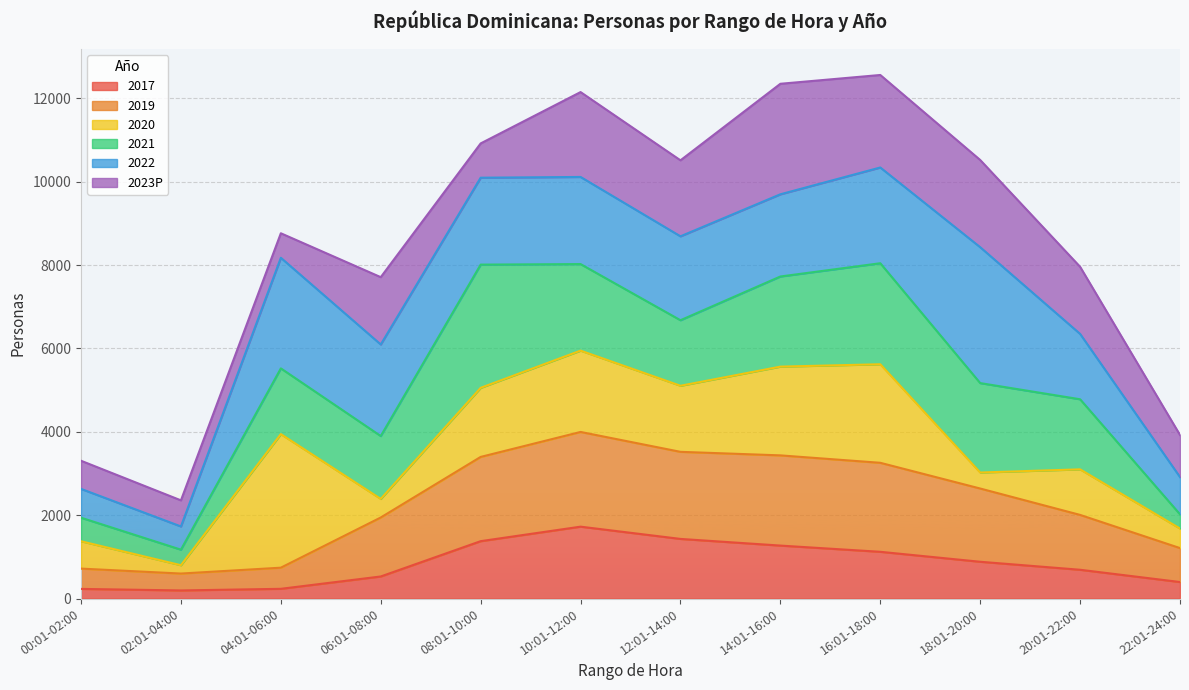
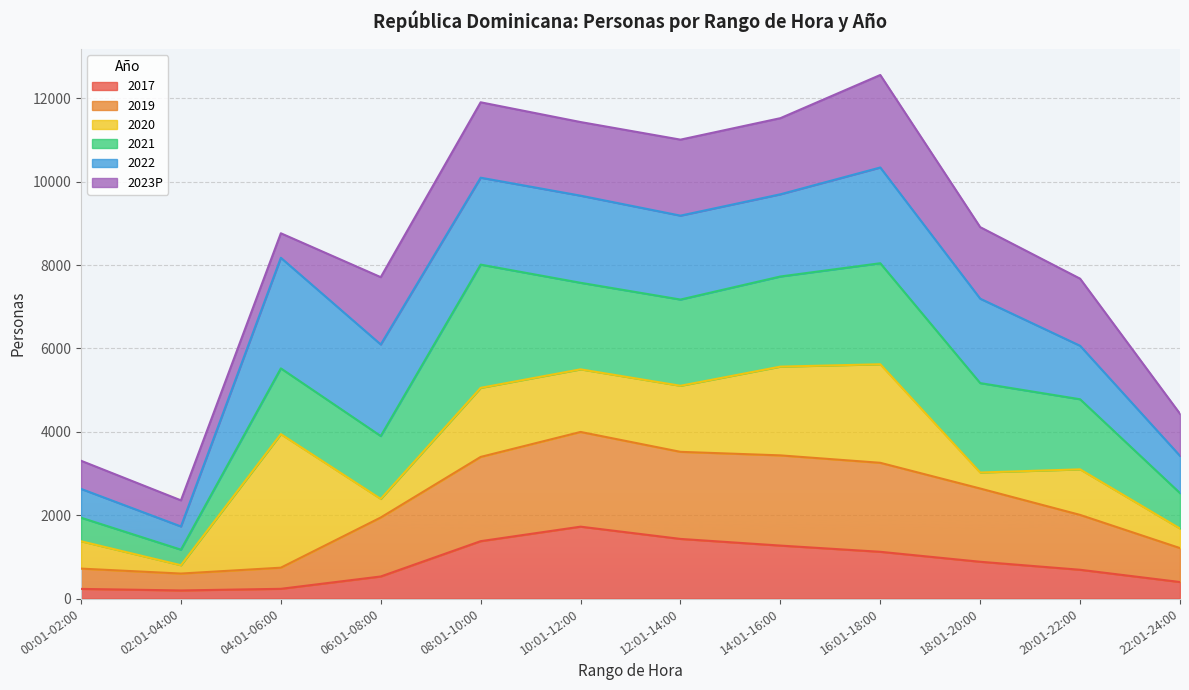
2023P, 08:01-10:00: 800 -> 1800
2020, 10:01-12:00: 2000 -> 1500
2023P, 10:01-12:00: 2000 -> 1800
2021, 12:01-14:00: 1600 -> 2100
2023P, 14:01-16:00: 2700 -> 1800
2022, 18:01-20:00: 3300 -> 2000
2023P, 18:01-20:00: 2100 -> 1700
2022, 20:01-22:00: 1600 -> 1300
2021, 22:01-24:00: 300 -> 900
